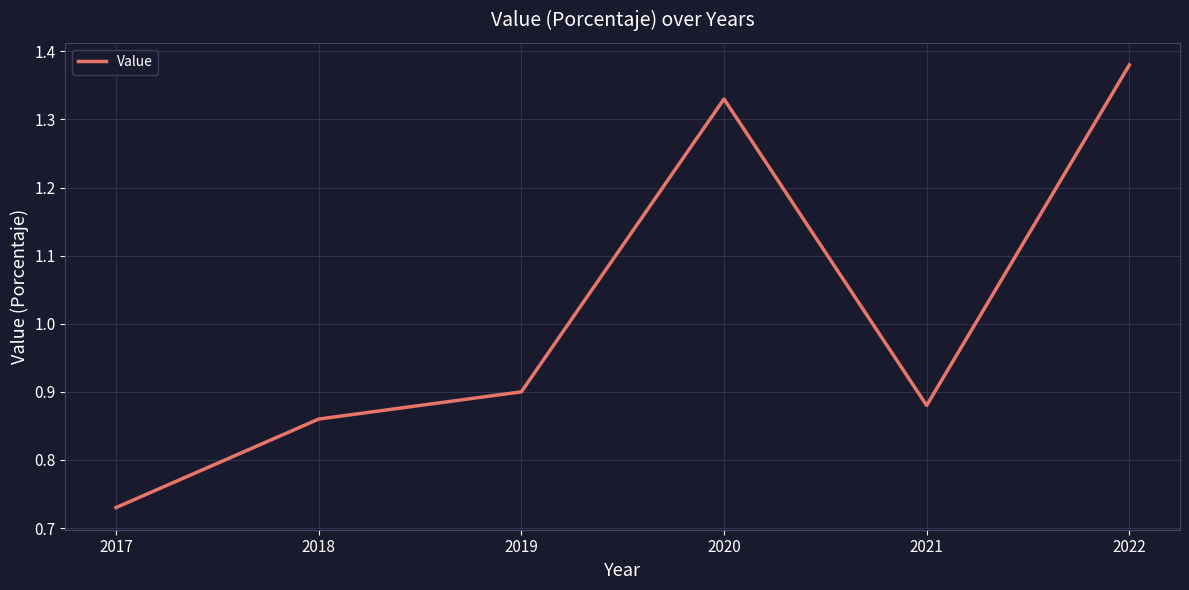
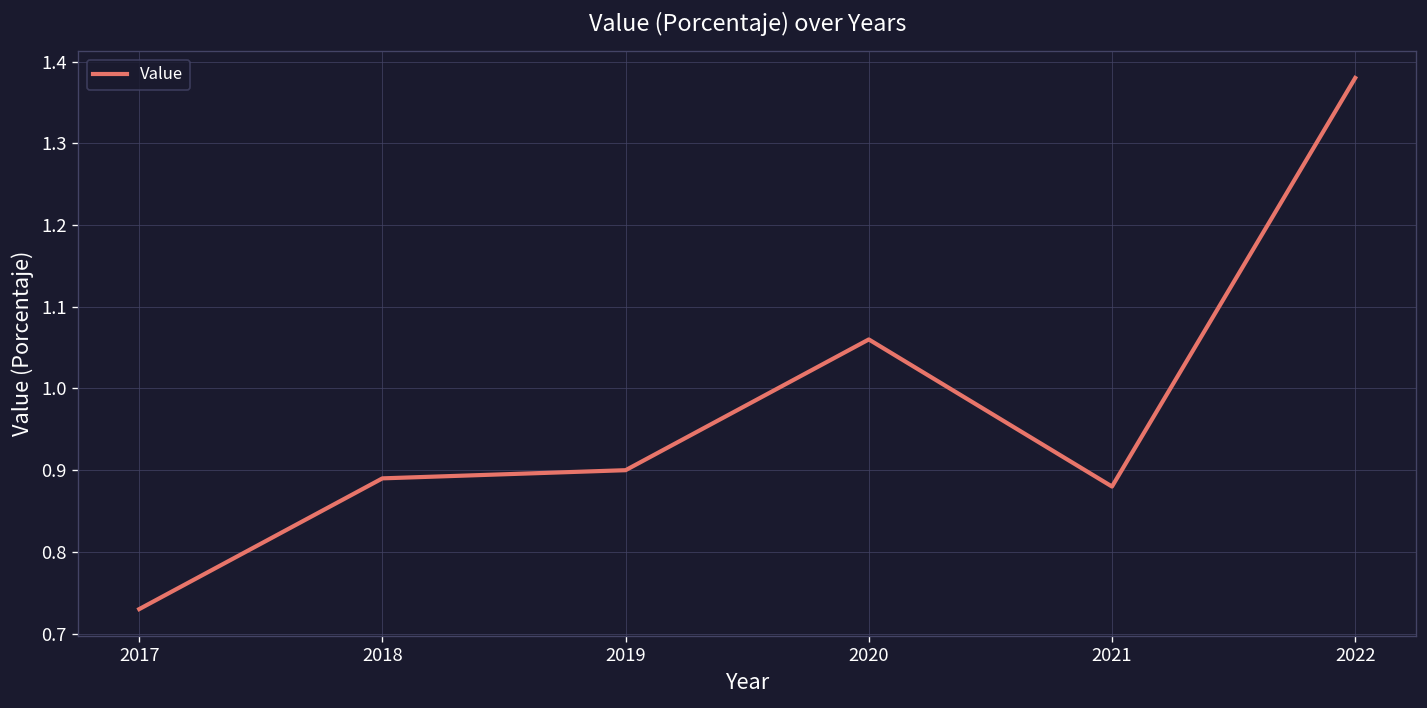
2018: 0.86 -> 0.89
2020: 1.33 -> 1.06
